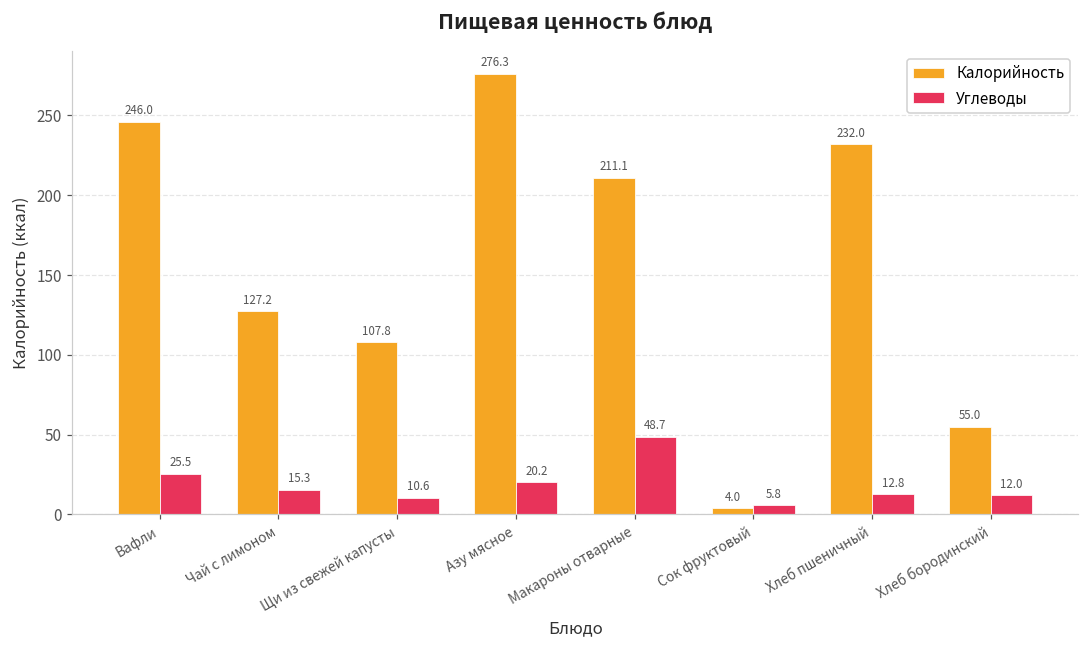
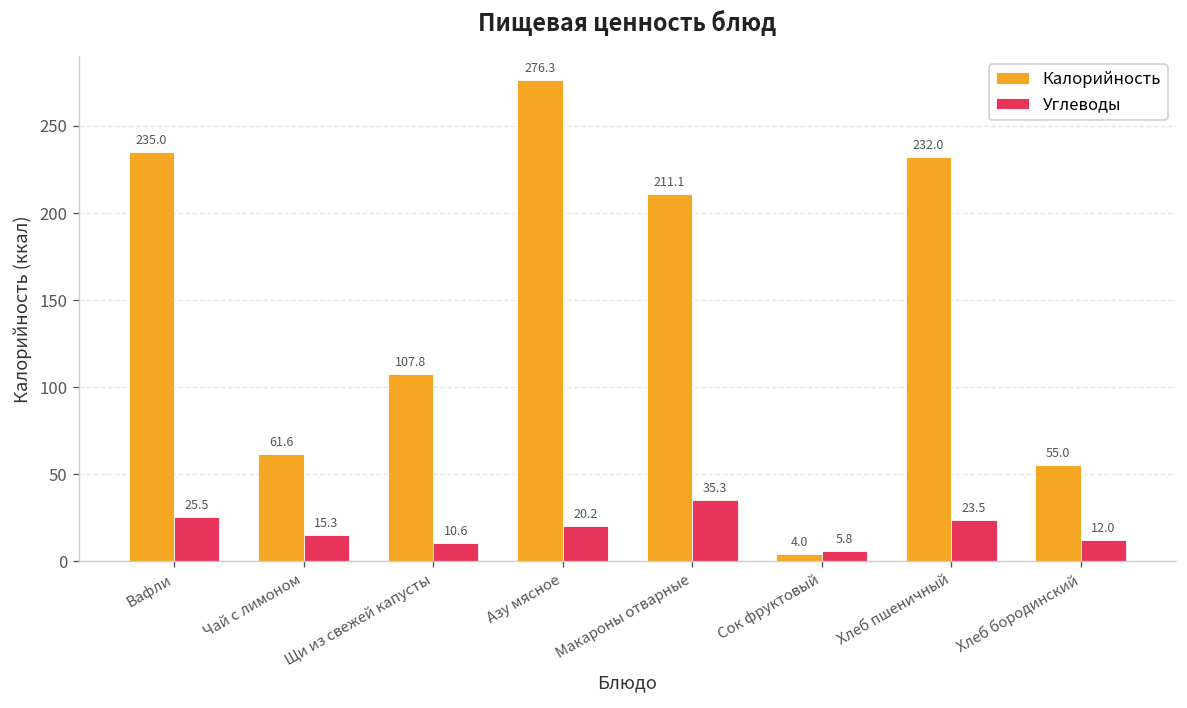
Калорийность, Вафли: 246.0 -> 235.0
Калорийность, Чай с лимоном: 127.2 -> 61.6
Углеводы, Макароны отварные: 48.7 -> 35.3
Углеводы, Хлеб пшеничный: 12.8 -> 23.5
